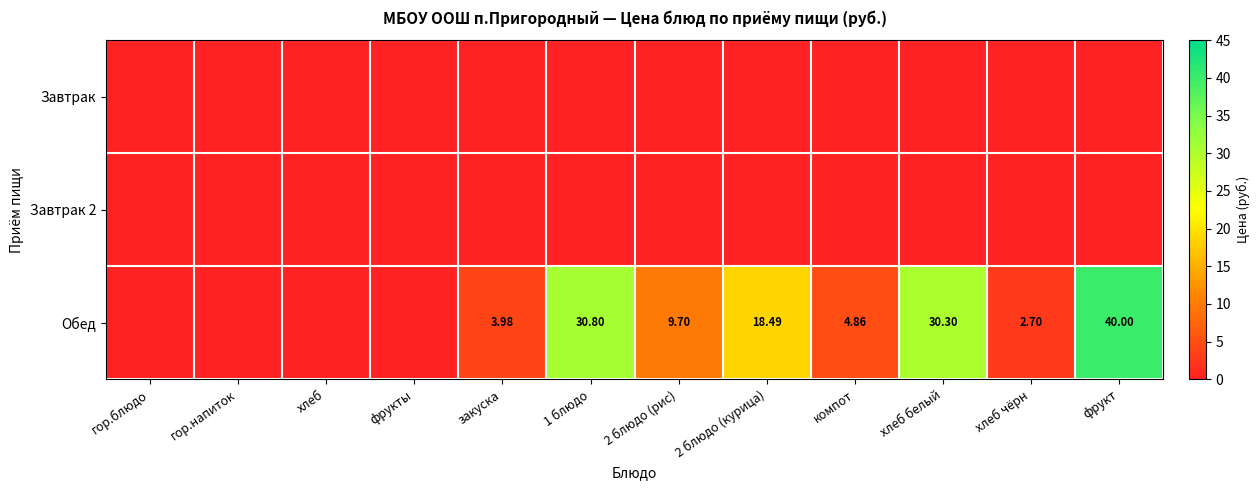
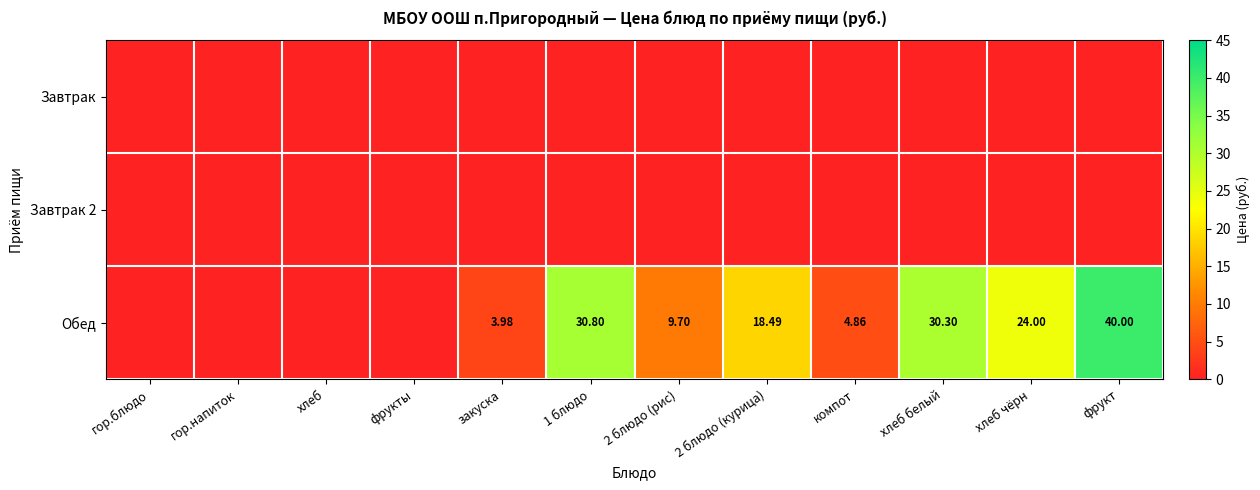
Обед, хлеб чёрн: 2.70 -> 24.00
